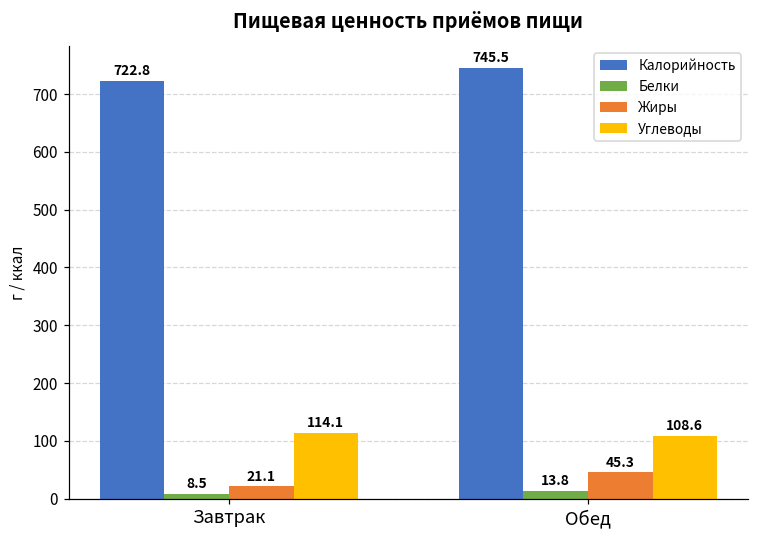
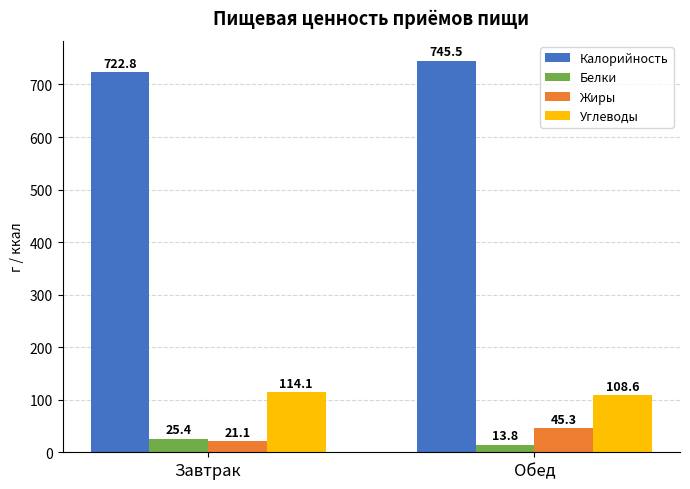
Белки, Завтрак: 8.5 -> 25.4
